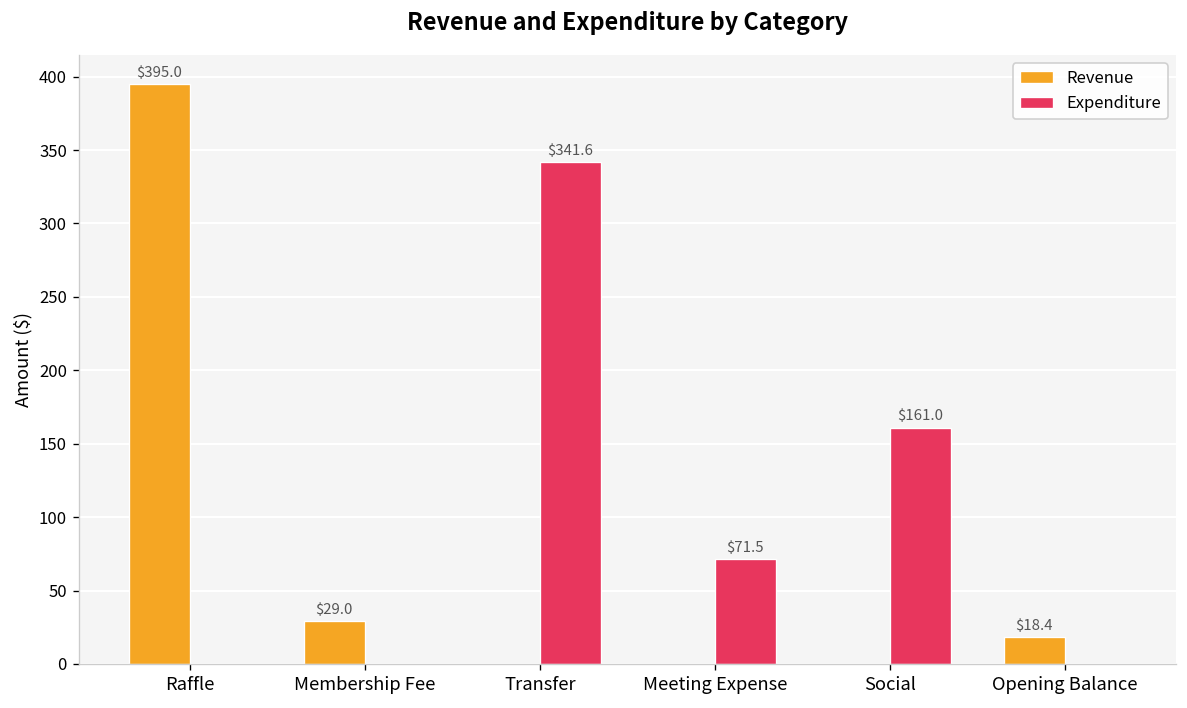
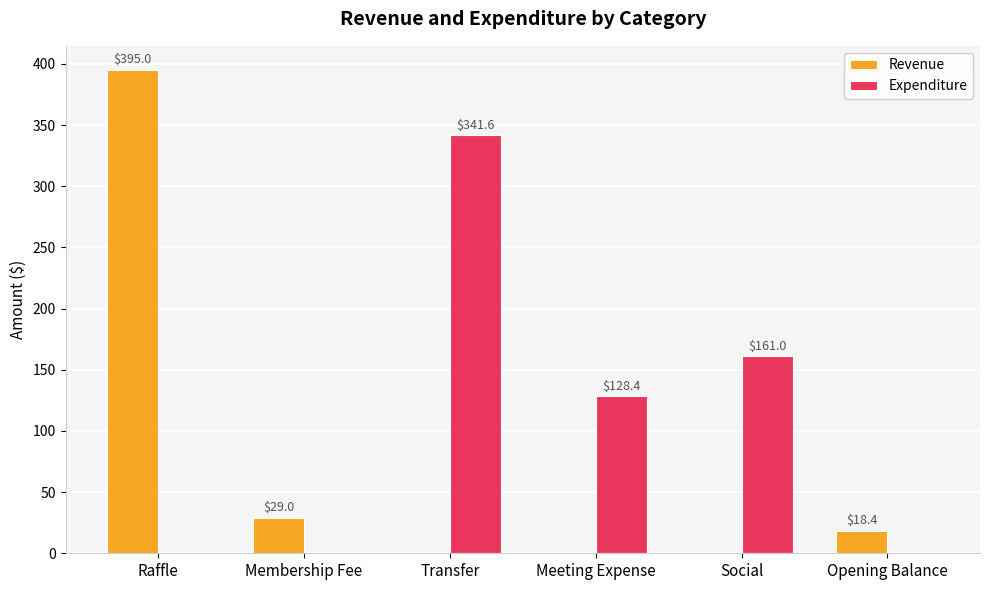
Expenditure, Meeting Expense: $71.5 -> $128.4
